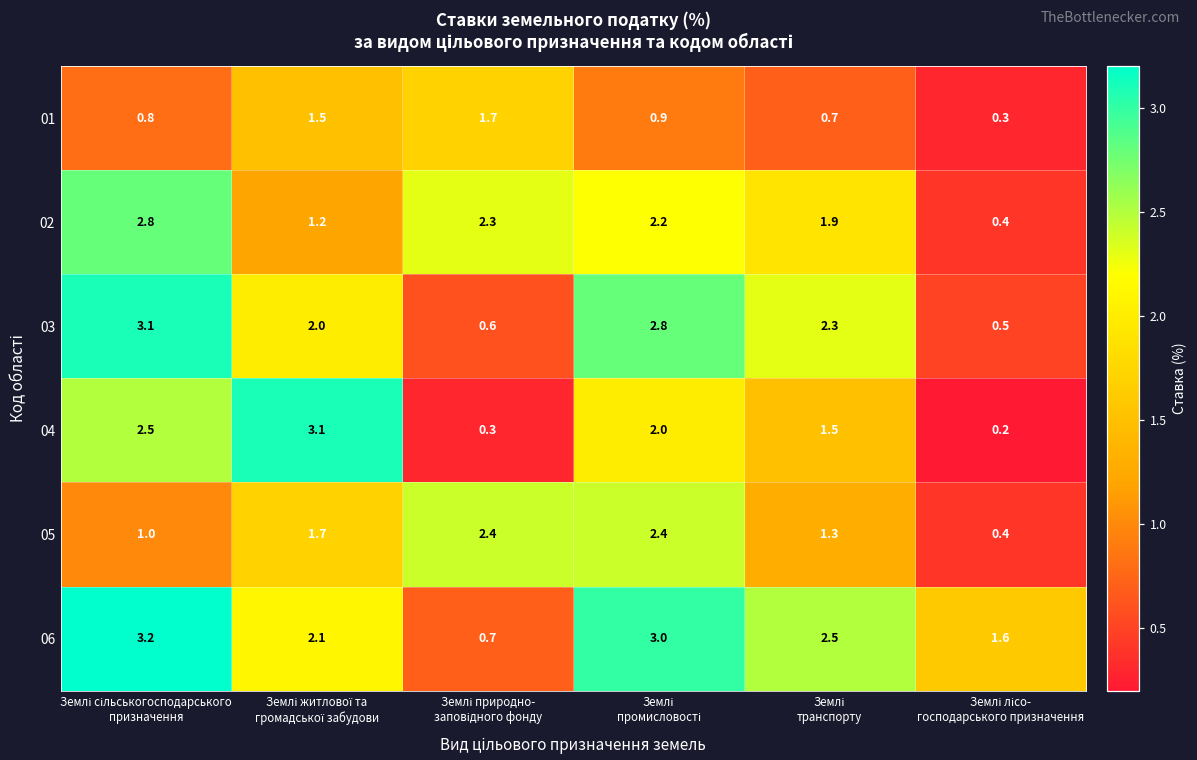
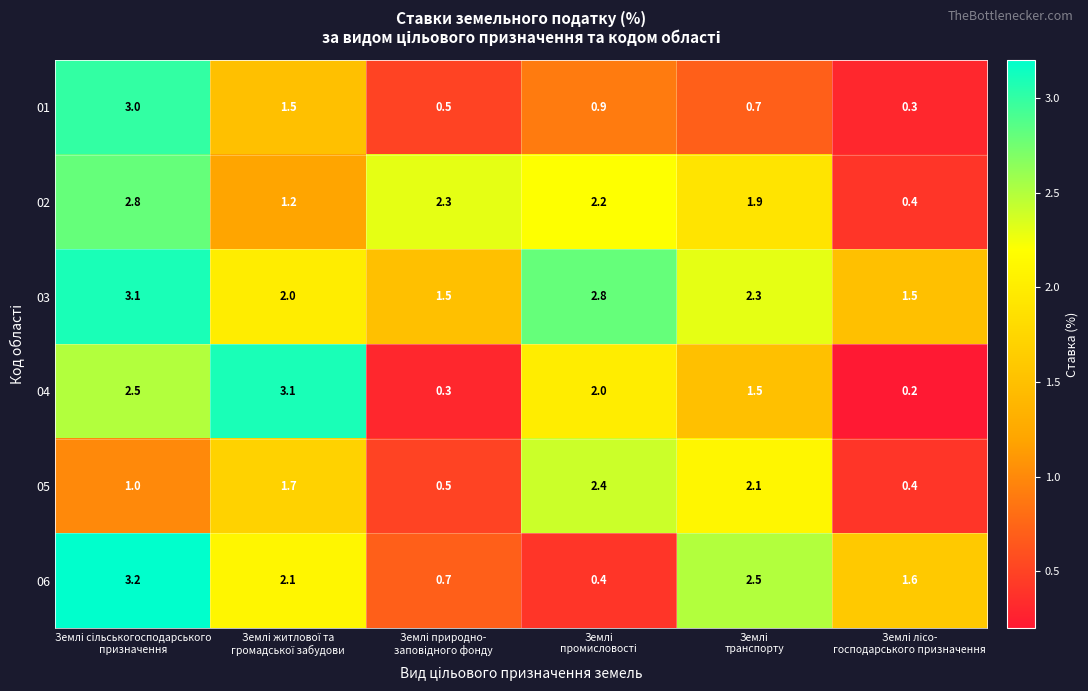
01, Землі сільськогосподарського призначення: 0.8 -> 3.0
01, Землі природно- заповідного фонду: 1.7 -> 0.5
03, Землі природно- заповідного фонду: 0.6 -> 1.5
03, Землі лісо- господарського призначення: 0.5 -> 1.5
05, Землі природно- заповідного фонду: 2.4 -> 0.5
05, Землі транспорту: 1.3 -> 2.1
06, Землі промисловості: 3.0 -> 0.4
